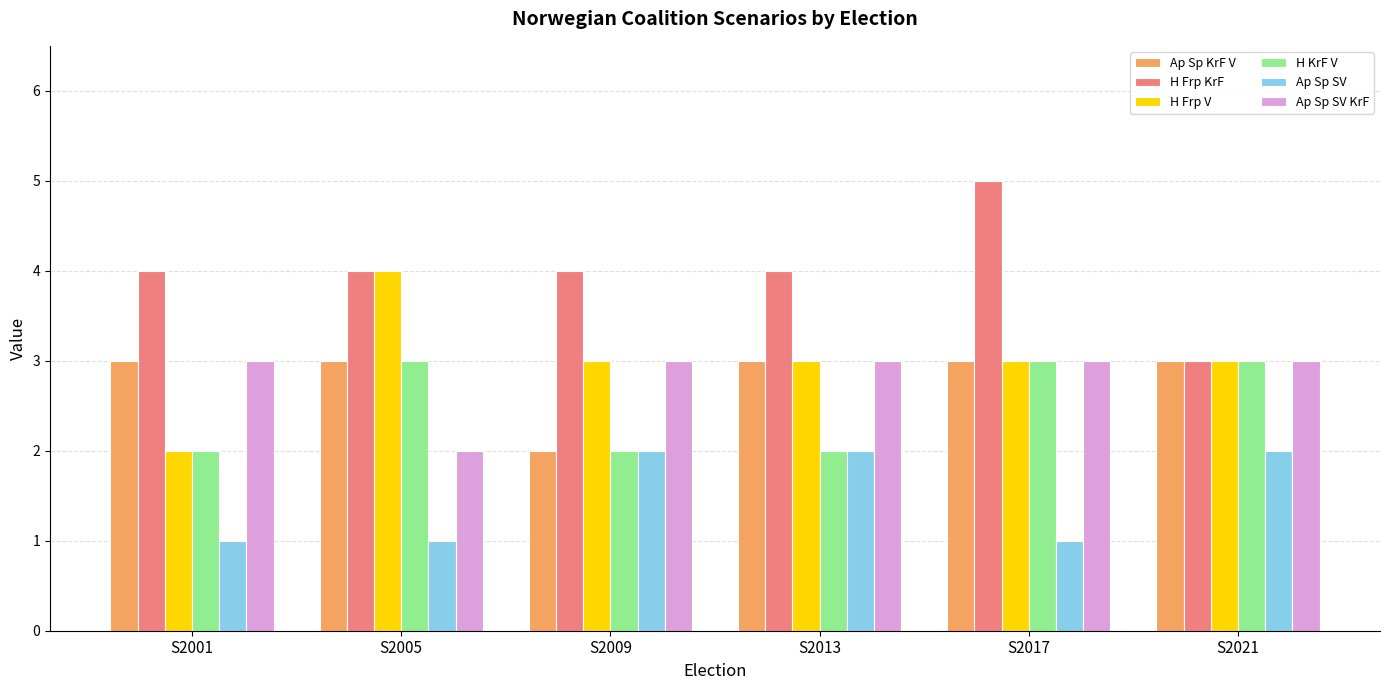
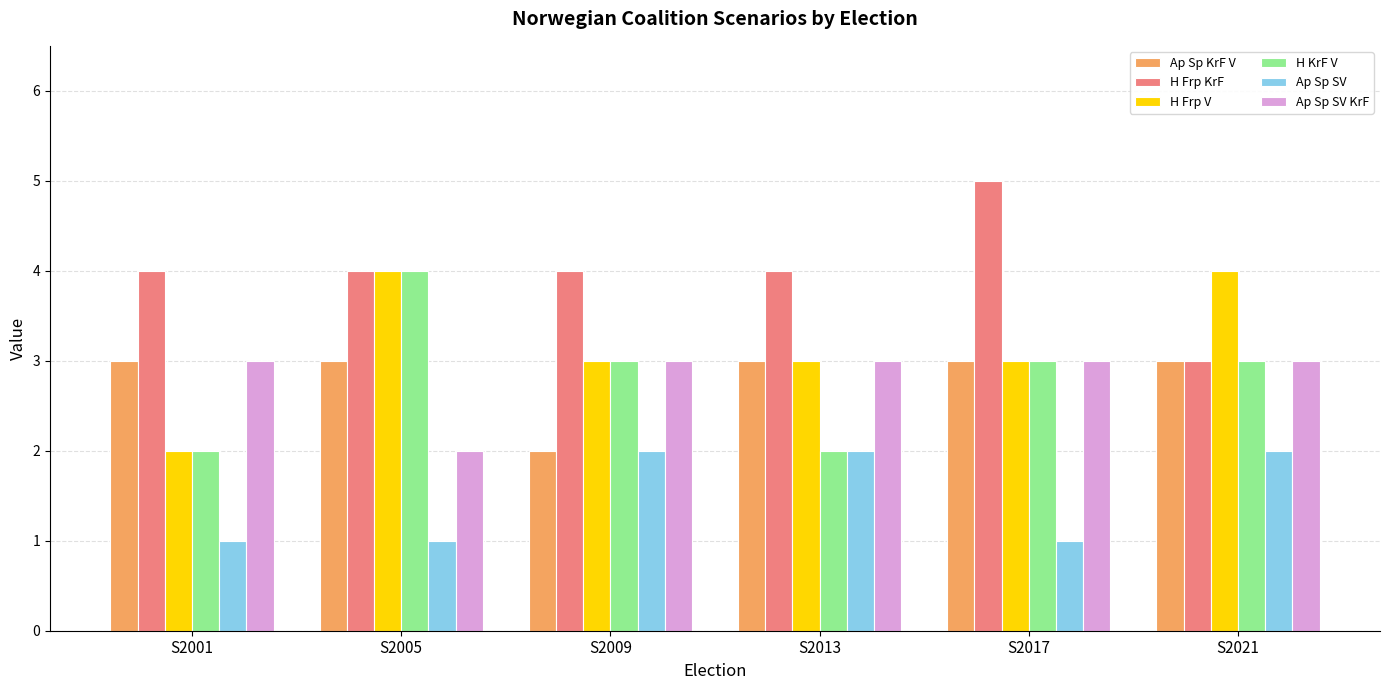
H KrF V, S2005: 3 -> 4
H KrF V, S2009: 2 -> 3
H Frp V, S2021: 3 -> 4
